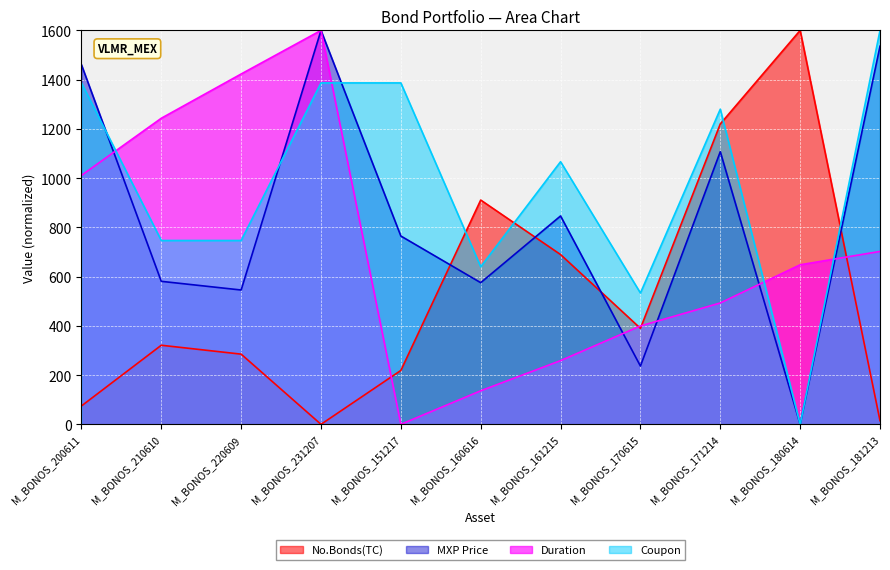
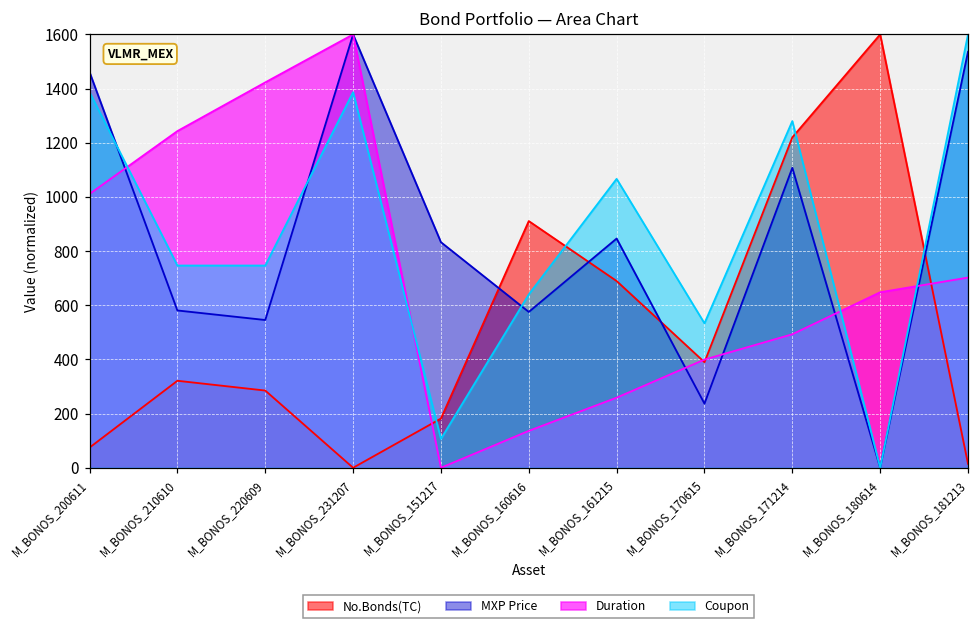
No.Bonds(TC), M_BONOS_151217: 220 -> 180
MXP Price, M_BONOS_151217: 760 -> 830
Coupon, M_BONOS_151217: 1390 -> 110
